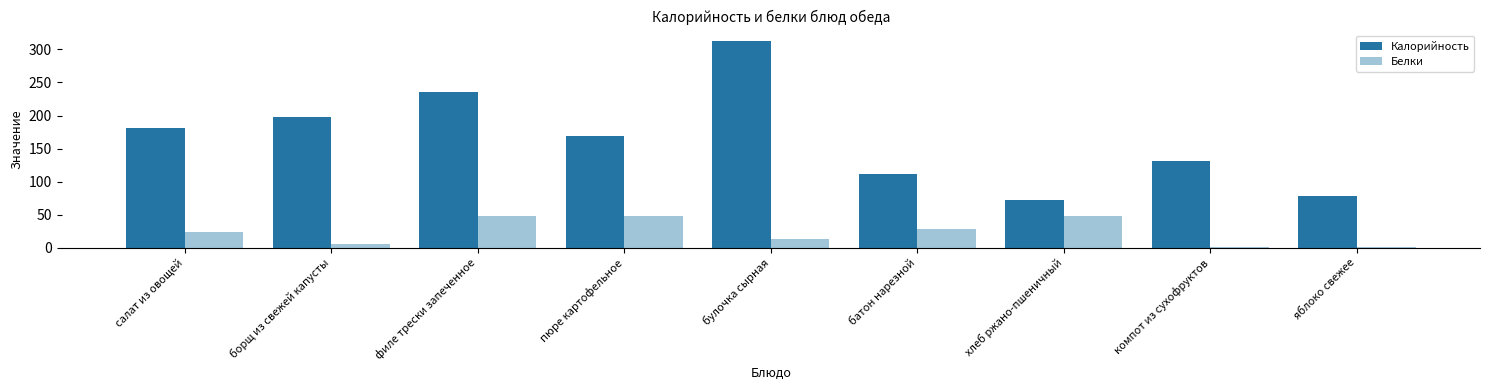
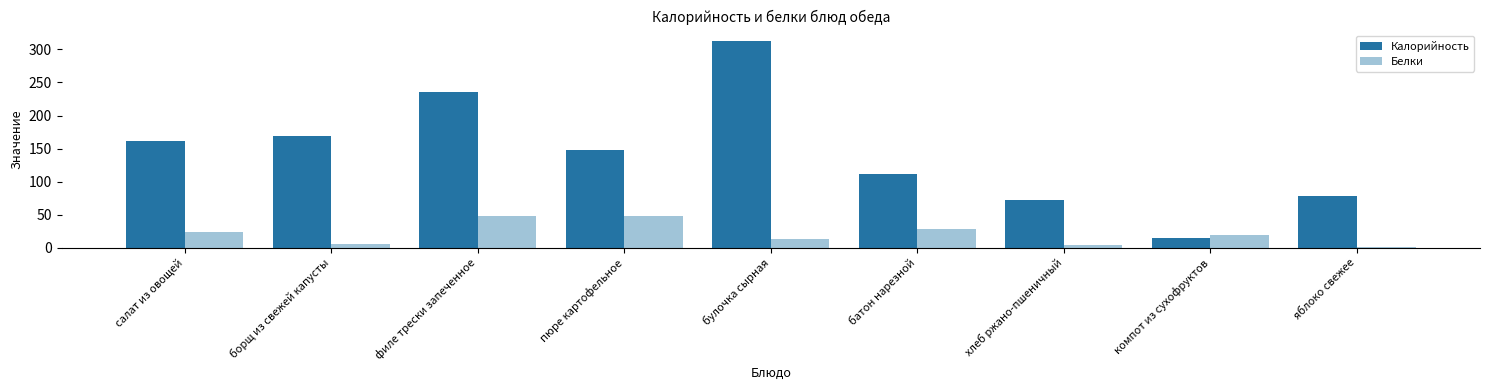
Калорийность, салат из овощей: 180 -> 160
Калорийность, борщ из свежей капусты: 200 -> 170
Калорийность, пюре картофельное: 170 -> 150
Белки, хлеб ржано-пшеничный: 50 -> 0
Калорийность, компот из сухофруктов: 130 -> 10
Белки, компот из сухофруктов: 0 -> 20
